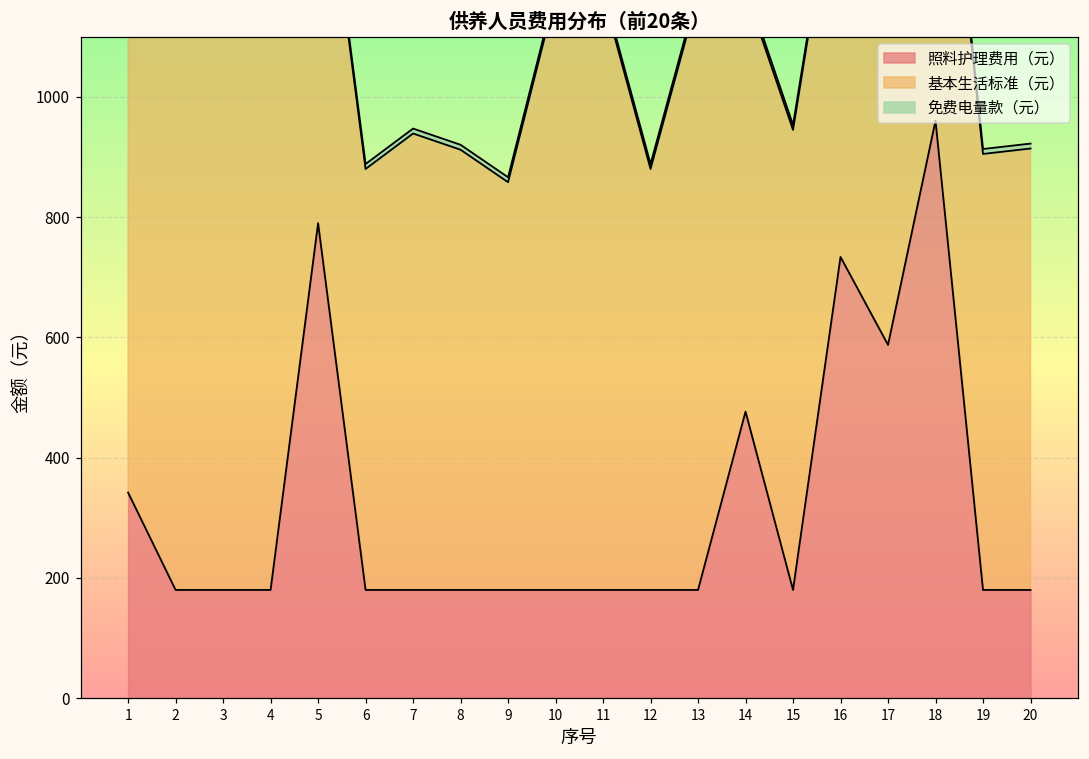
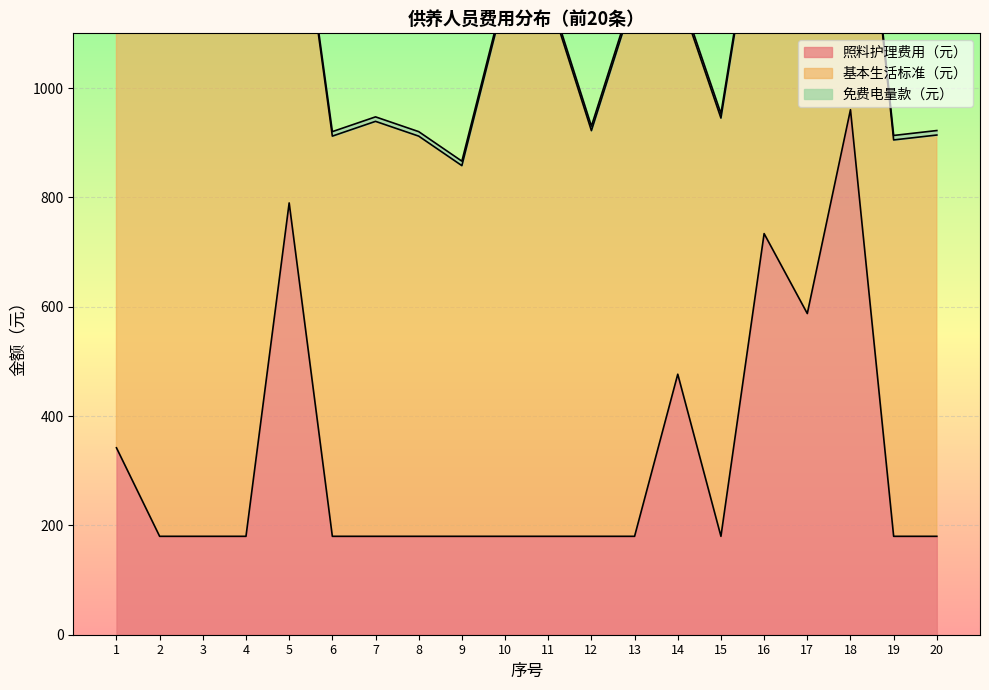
基本生活标准（元）, 6: 700 -> 730
基本生活标准（元）, 12: 700 -> 740
